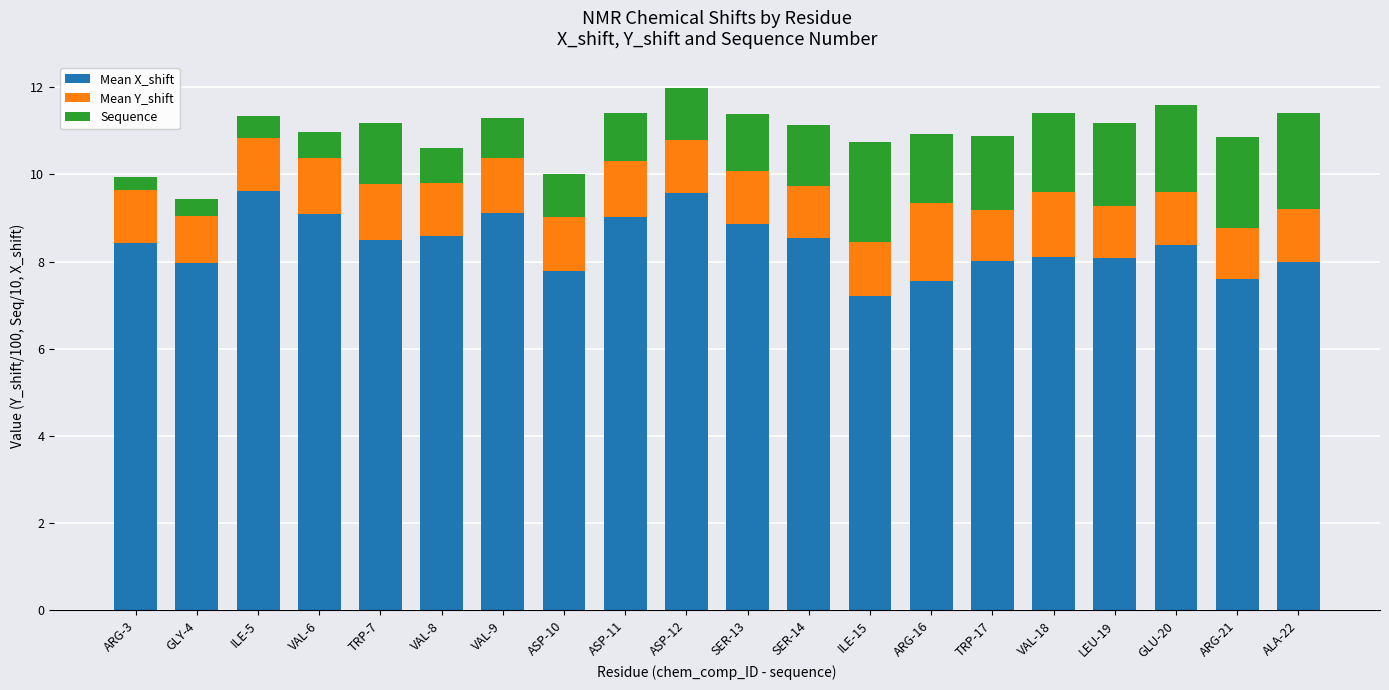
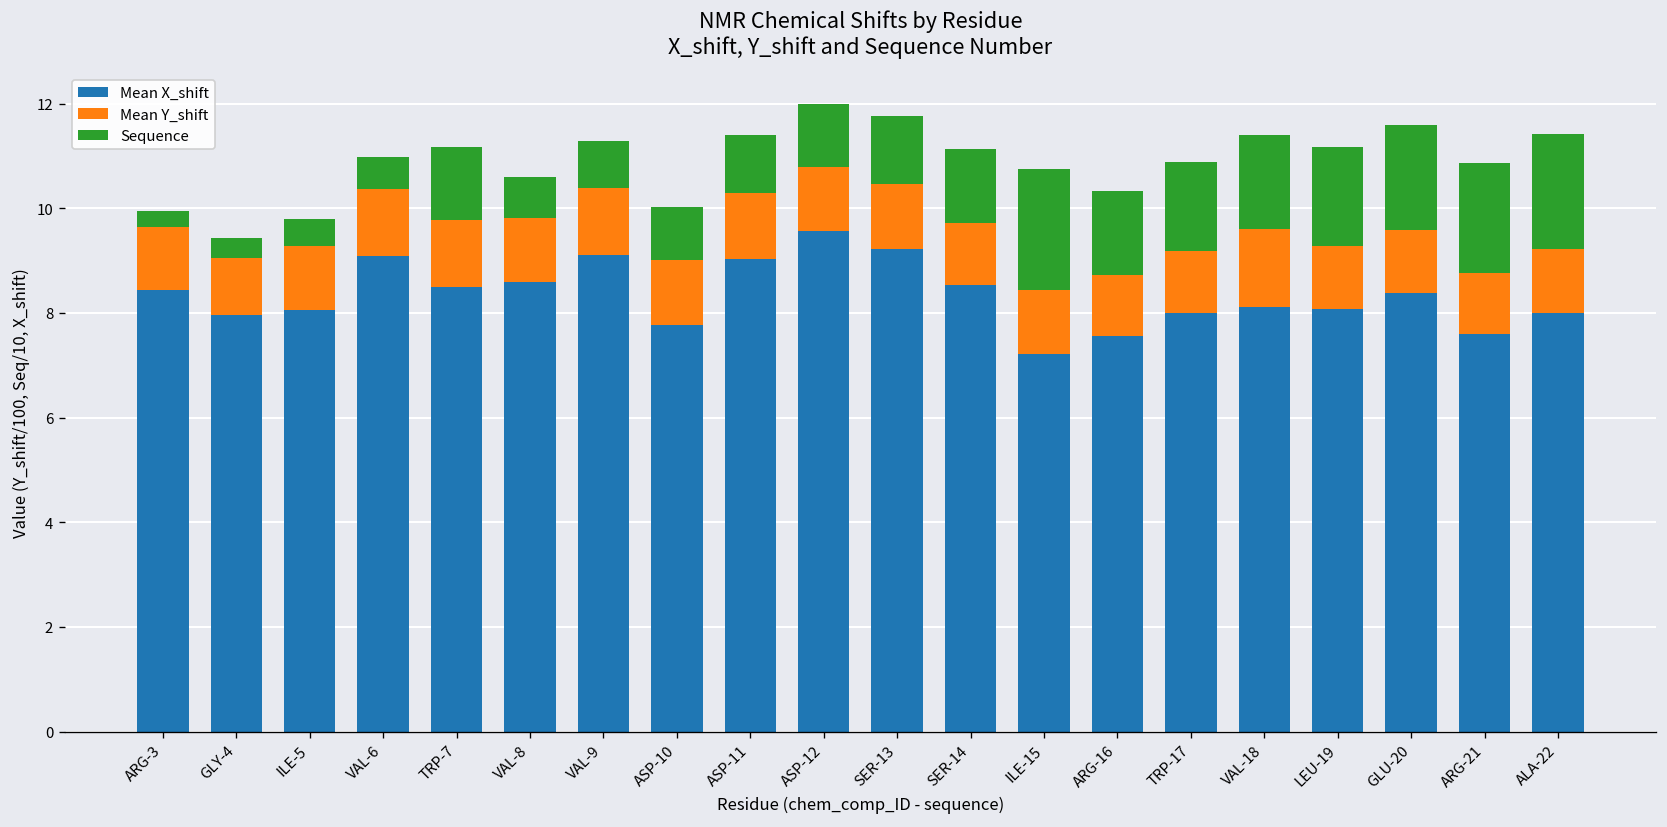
Mean X_shift, ILE-5: 9.6 -> 8.1
Mean X_shift, SER-13: 8.9 -> 9.2
Mean Y_shift, ARG-16: 1.8 -> 1.2
